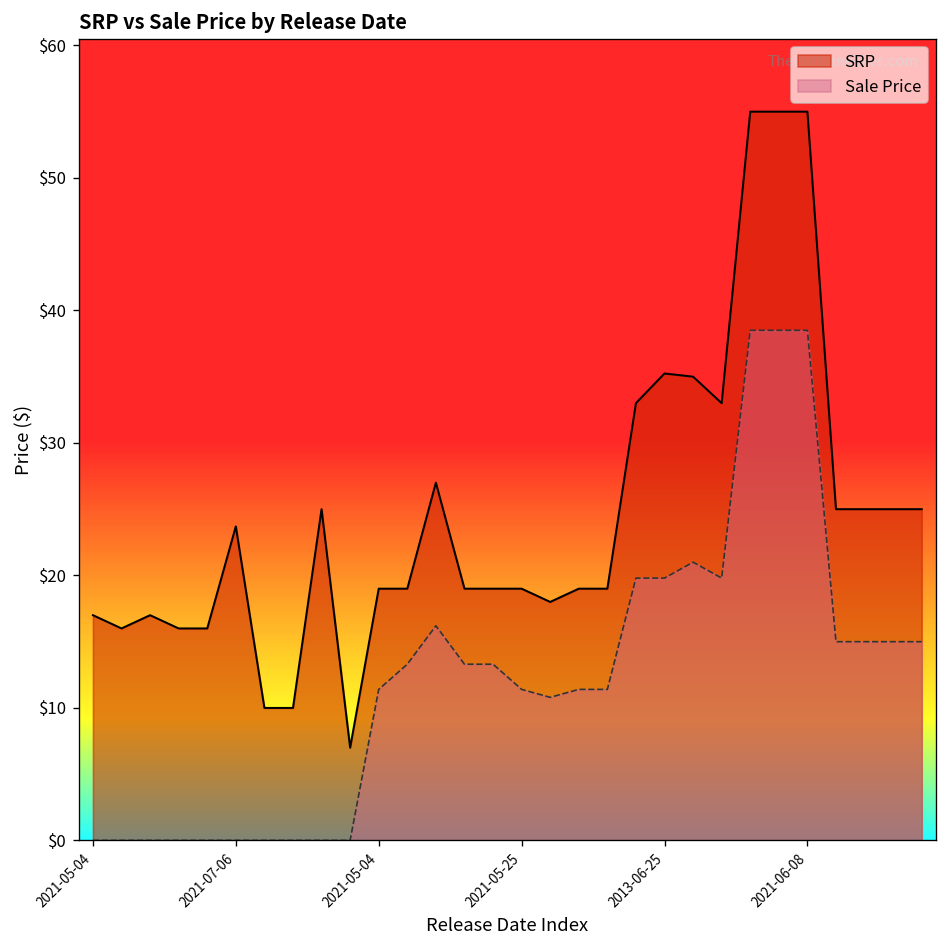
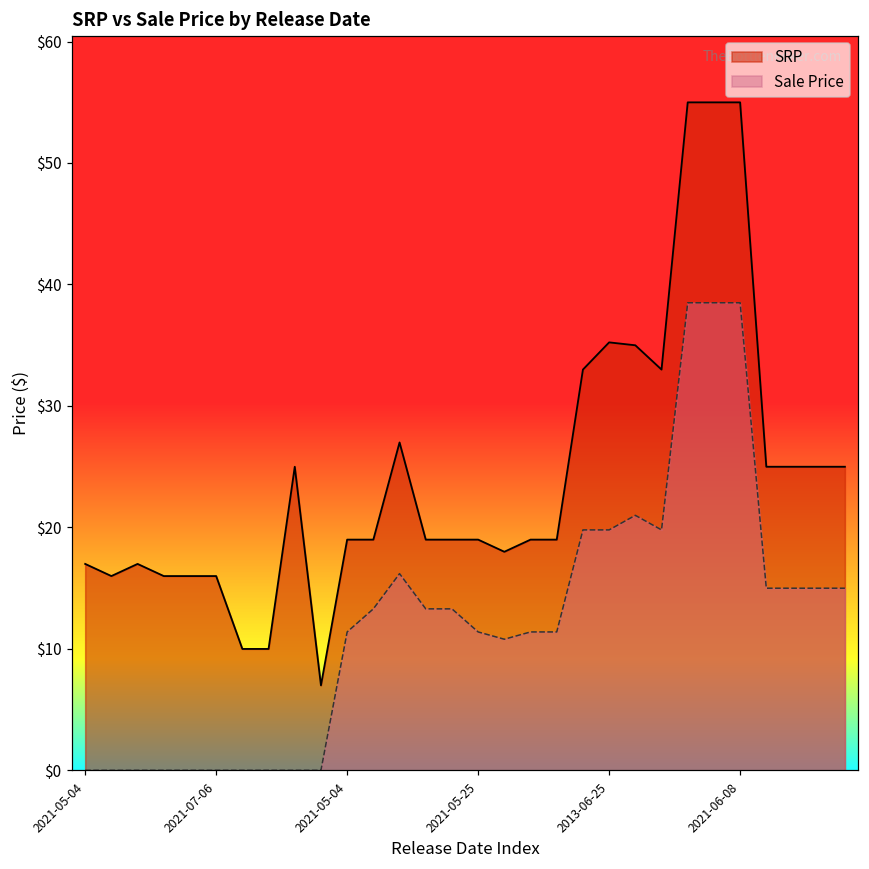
SRP, 2021-07-06: $23.7 -> $16.0
